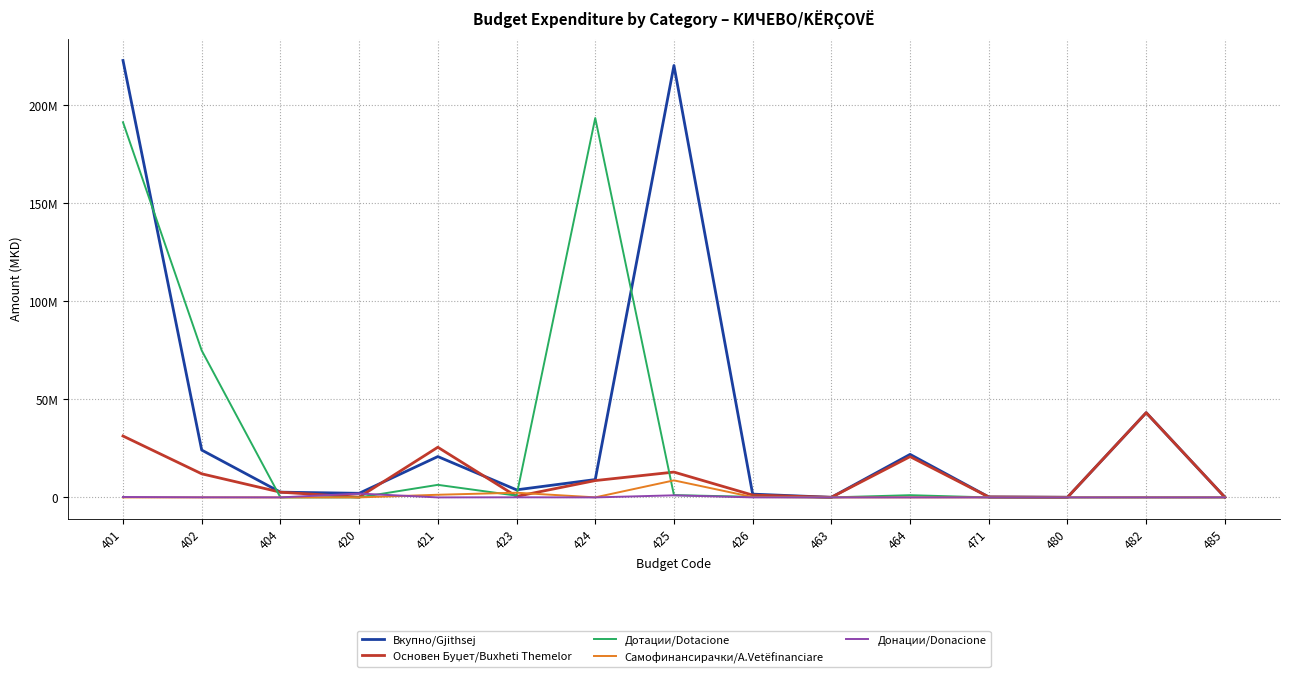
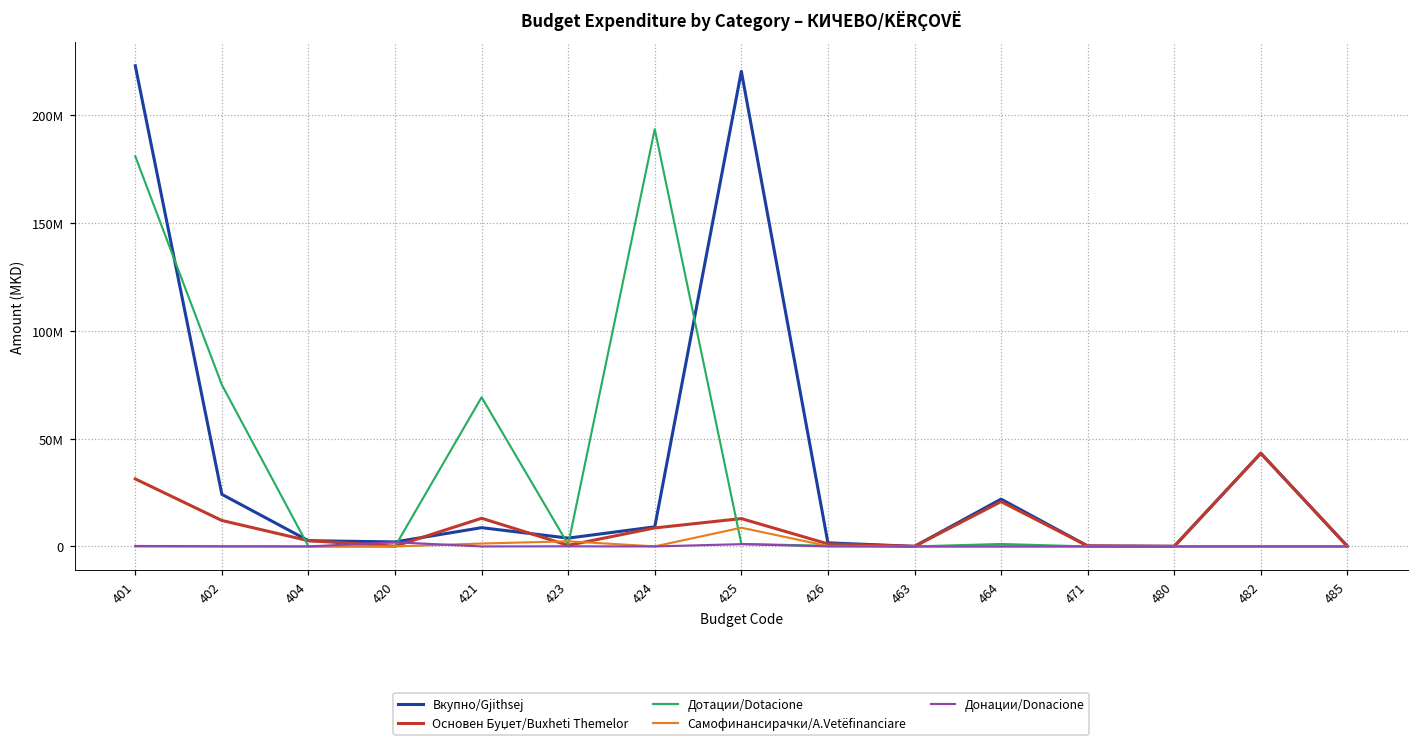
Дотации/Dotacione, 401: 191000000 -> 181000000
Вкупно/Gjithsej, 421: 21000000 -> 9000000
Основен Буџет/Buxheti Themelor, 421: 26000000 -> 13000000
Дотации/Dotacione, 421: 6000000 -> 69000000
